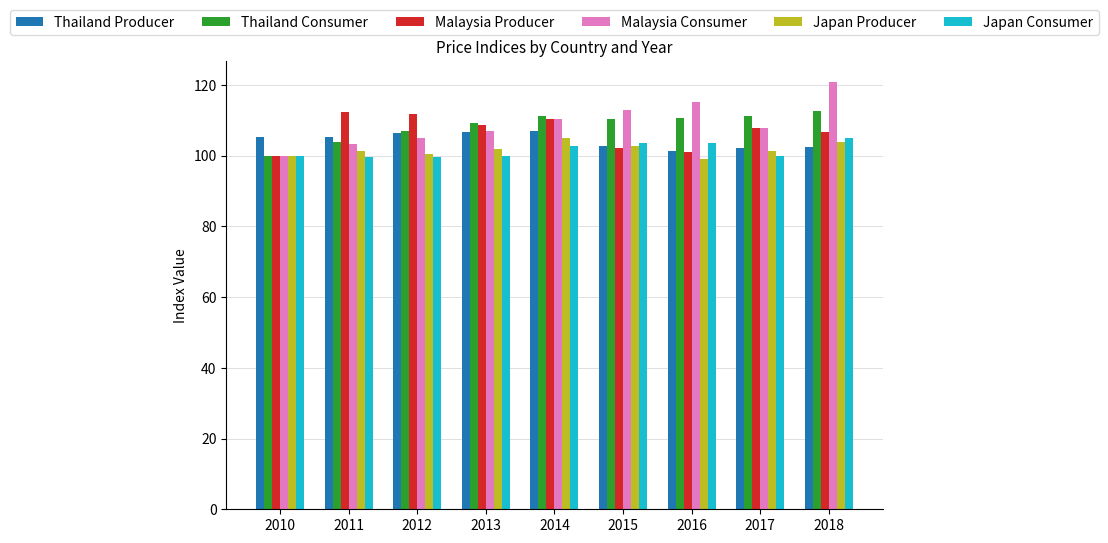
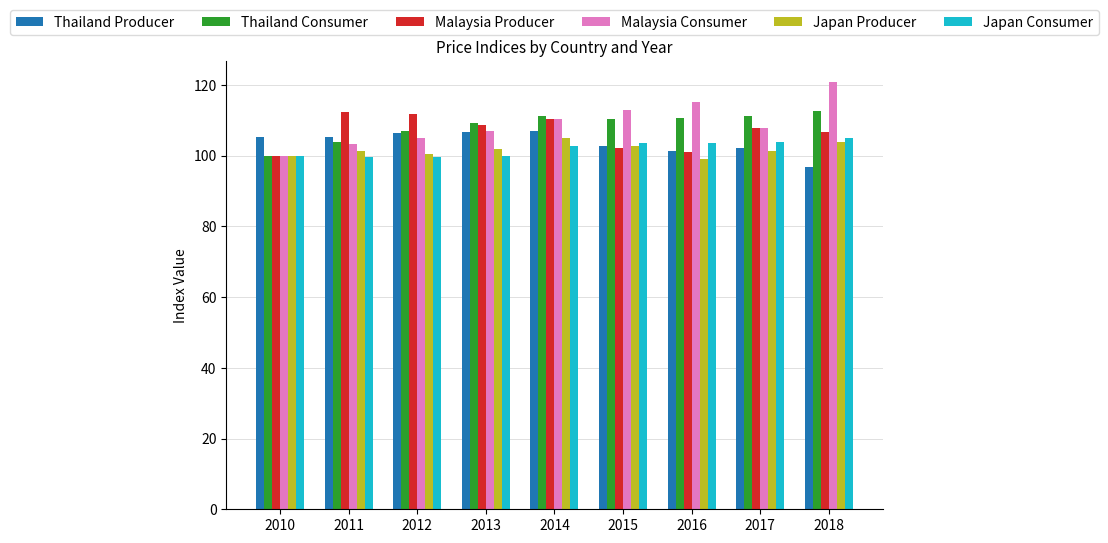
Japan Consumer, 2017: 100 -> 104
Thailand Producer, 2018: 103 -> 97
